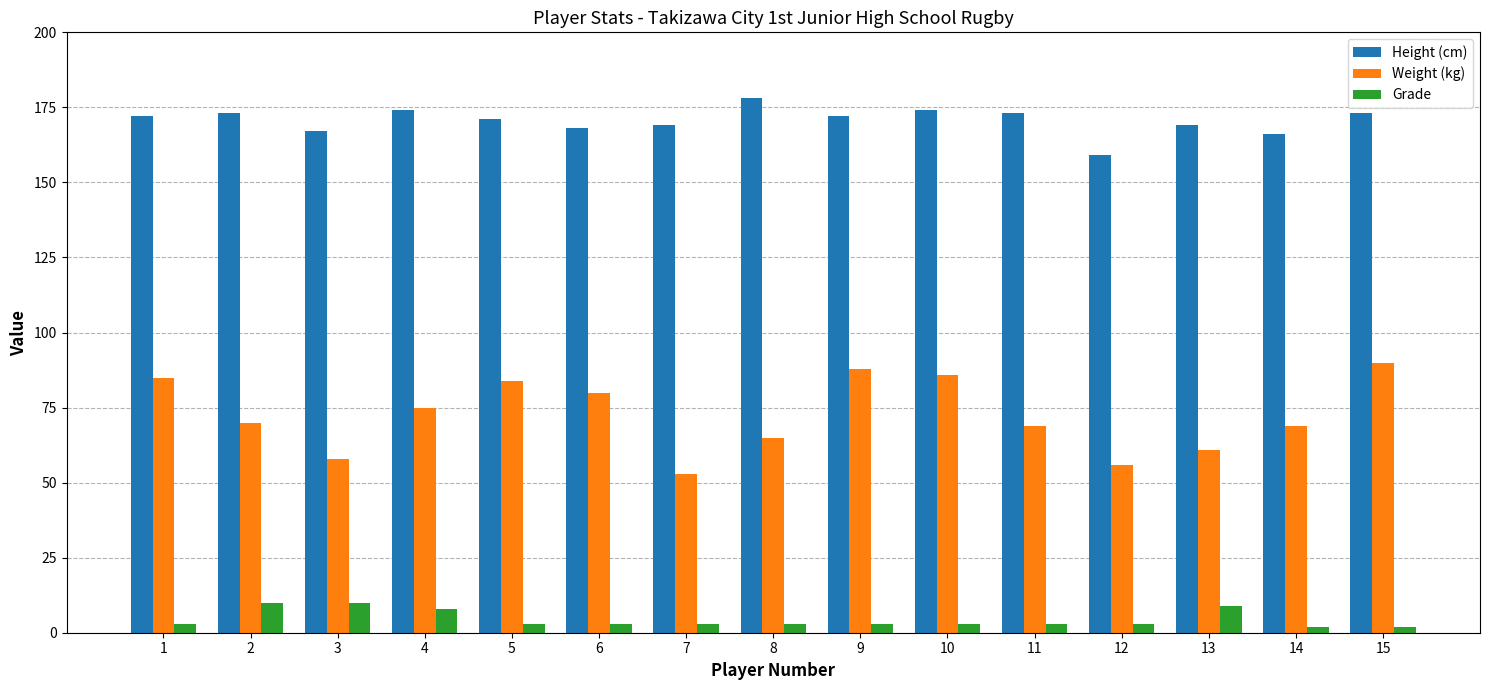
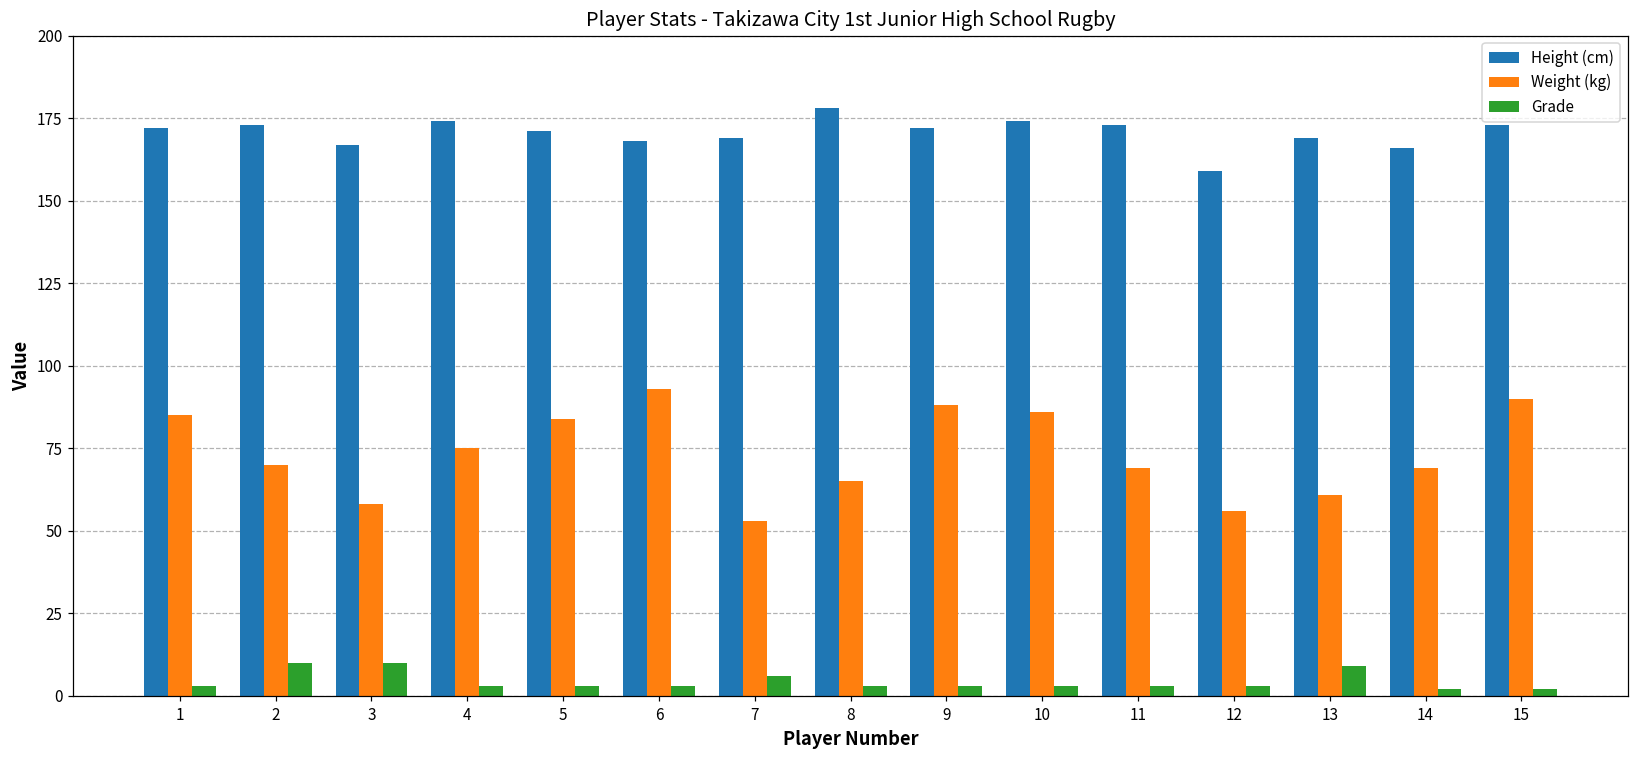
Grade, 4: 8 -> 3
Weight (kg), 6: 80 -> 93
Grade, 7: 3 -> 6
